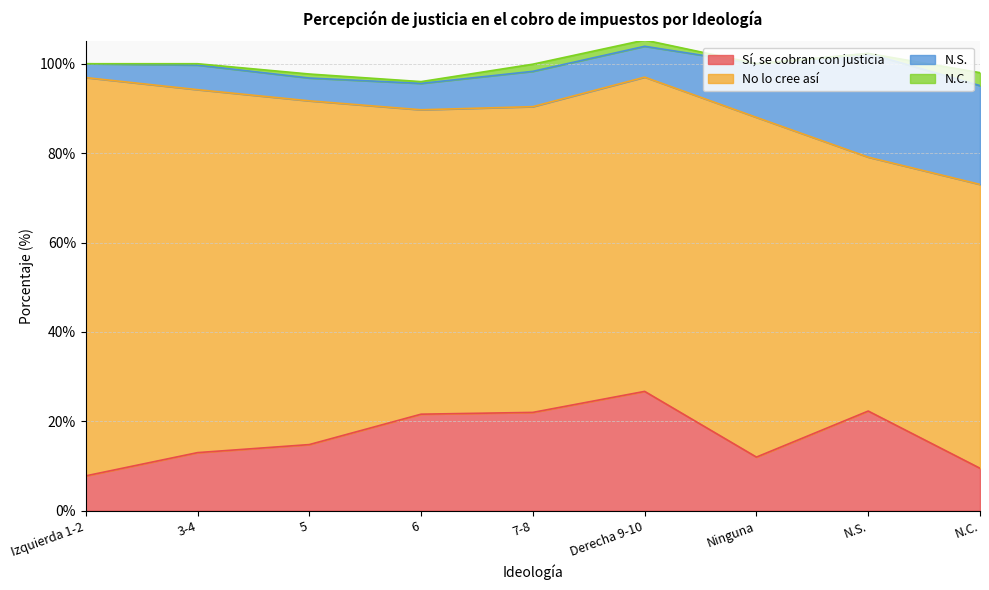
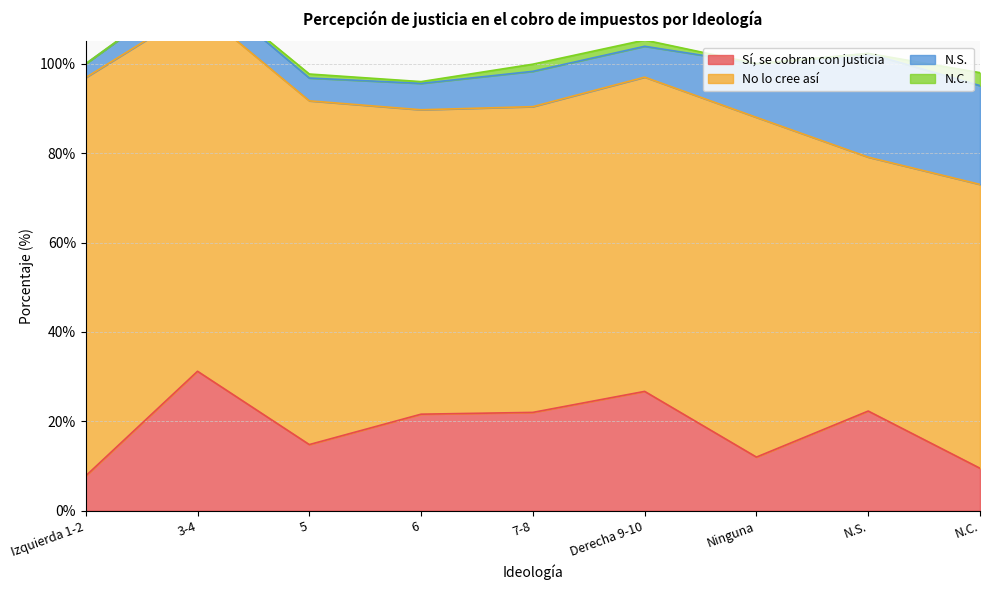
Sí, se cobran con justicia, 3-4: 13% -> 31%
